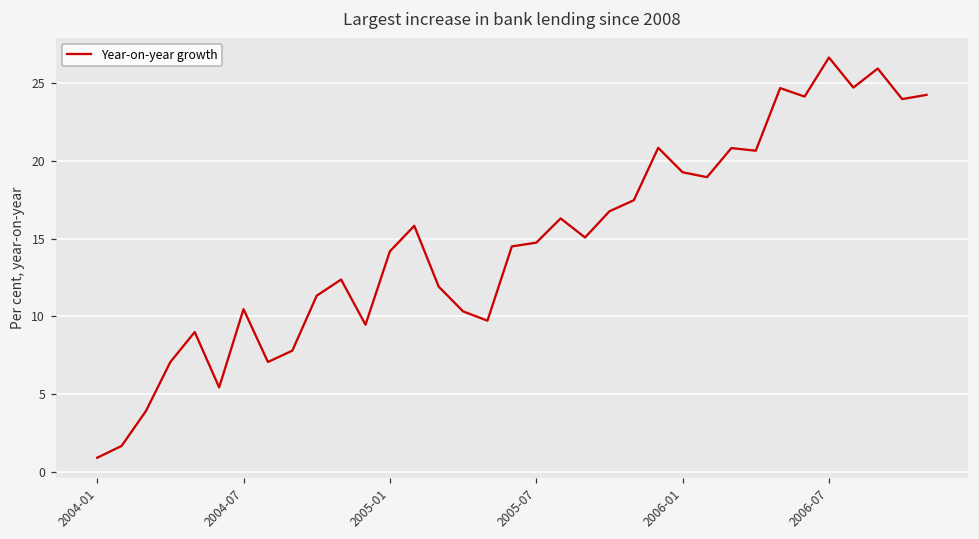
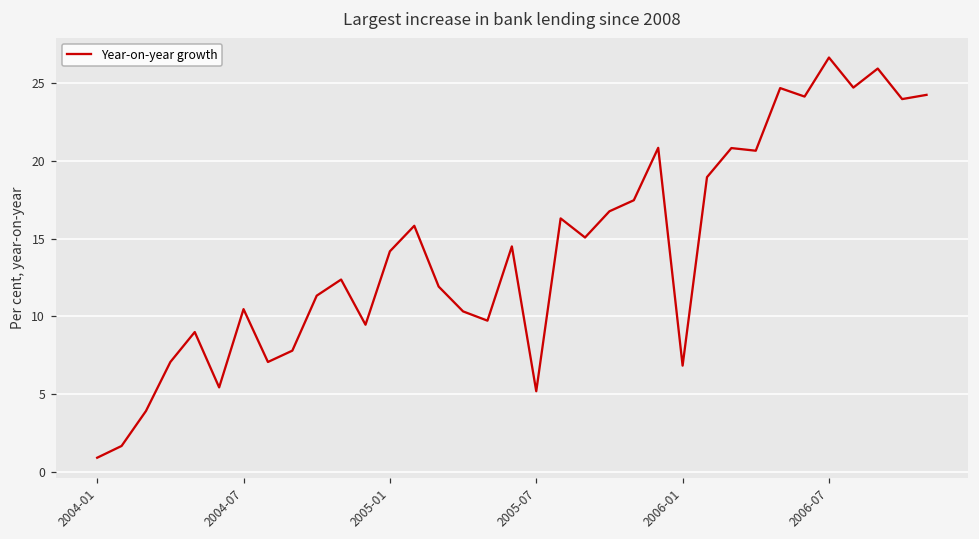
2005-07: 14.7 -> 5.2
2006-01: 19.3 -> 6.8
